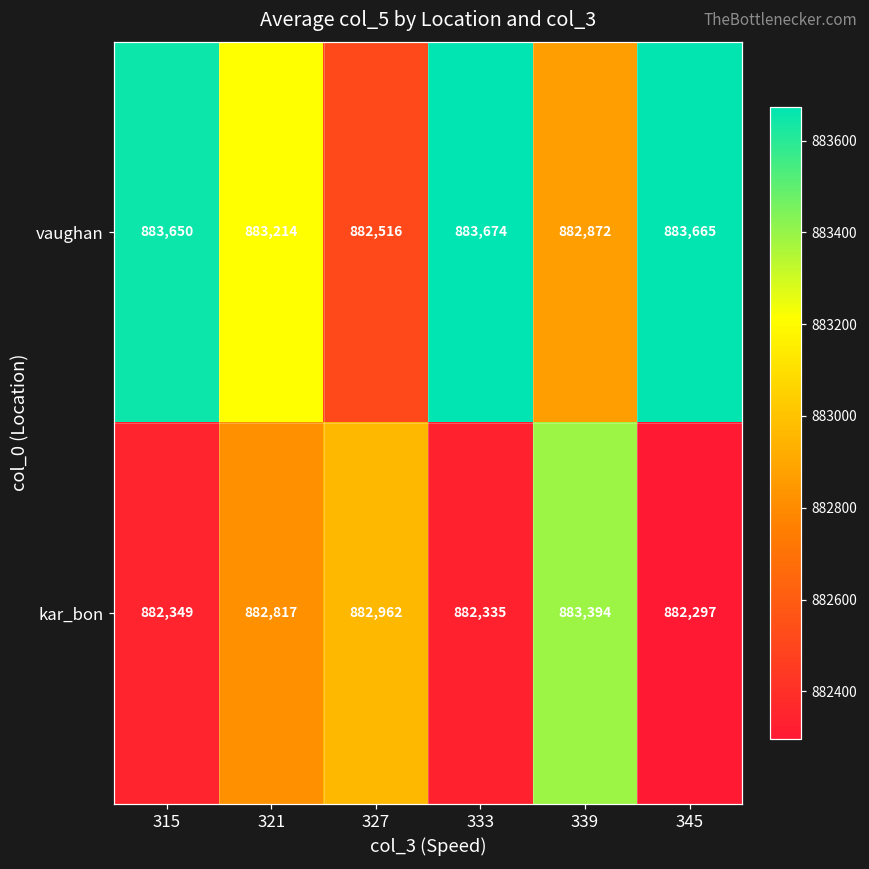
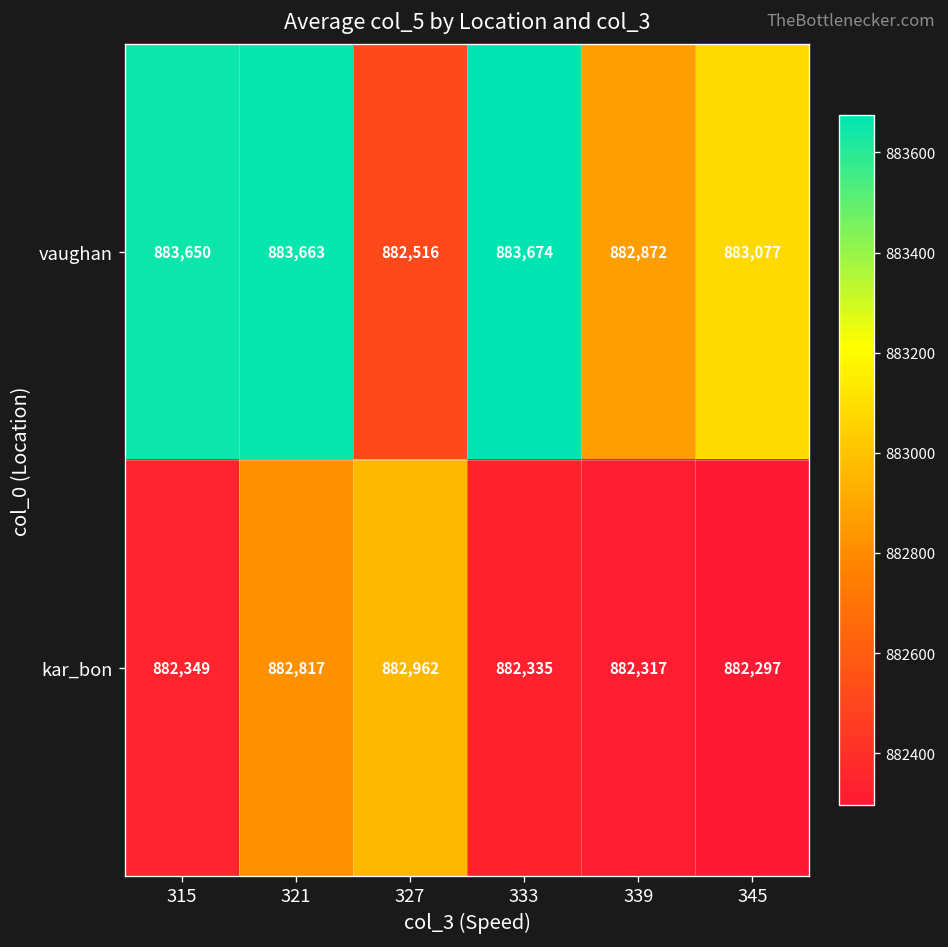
vaughan, 321: 883,214 -> 883,663
vaughan, 345: 883,665 -> 883,077
kar_bon, 339: 883,394 -> 882,317
